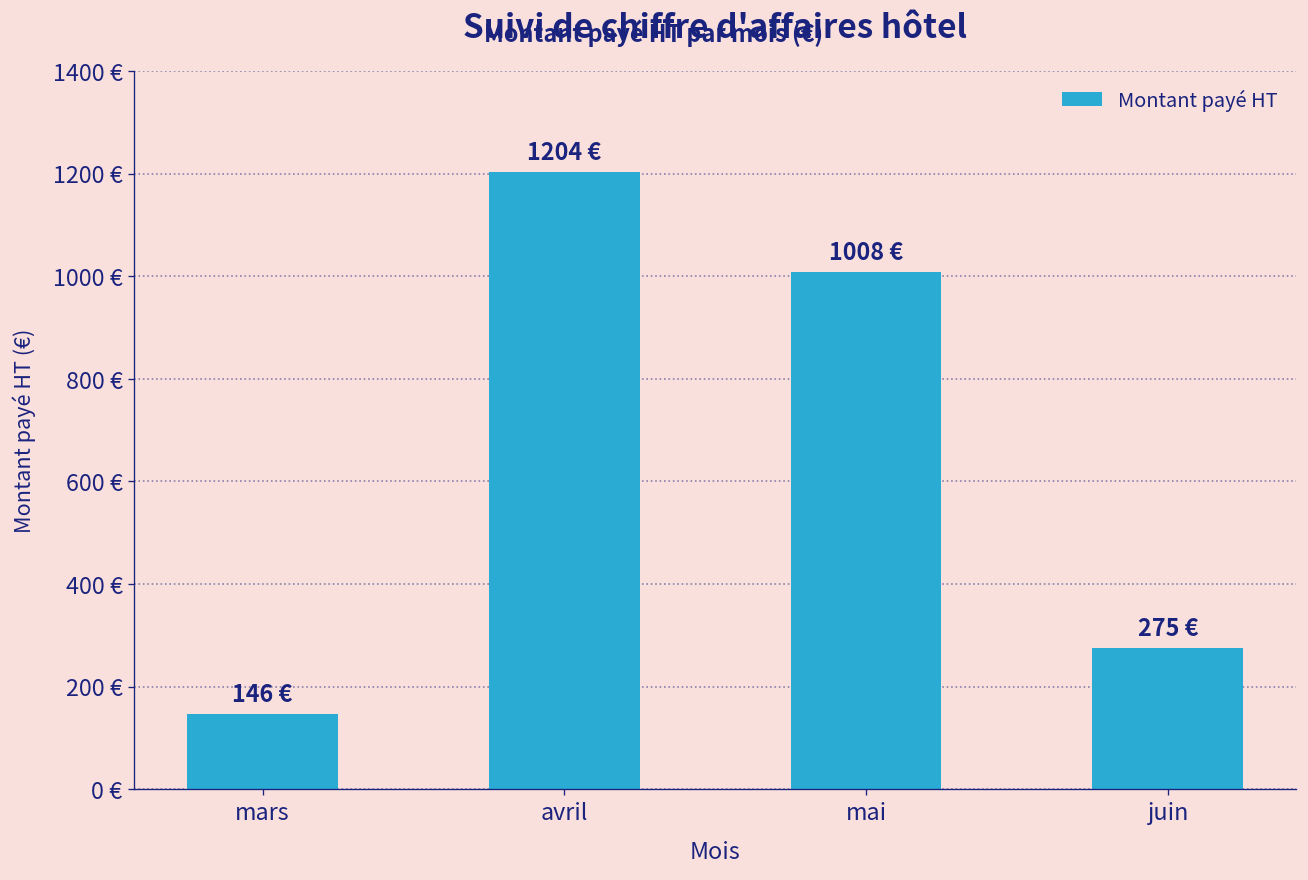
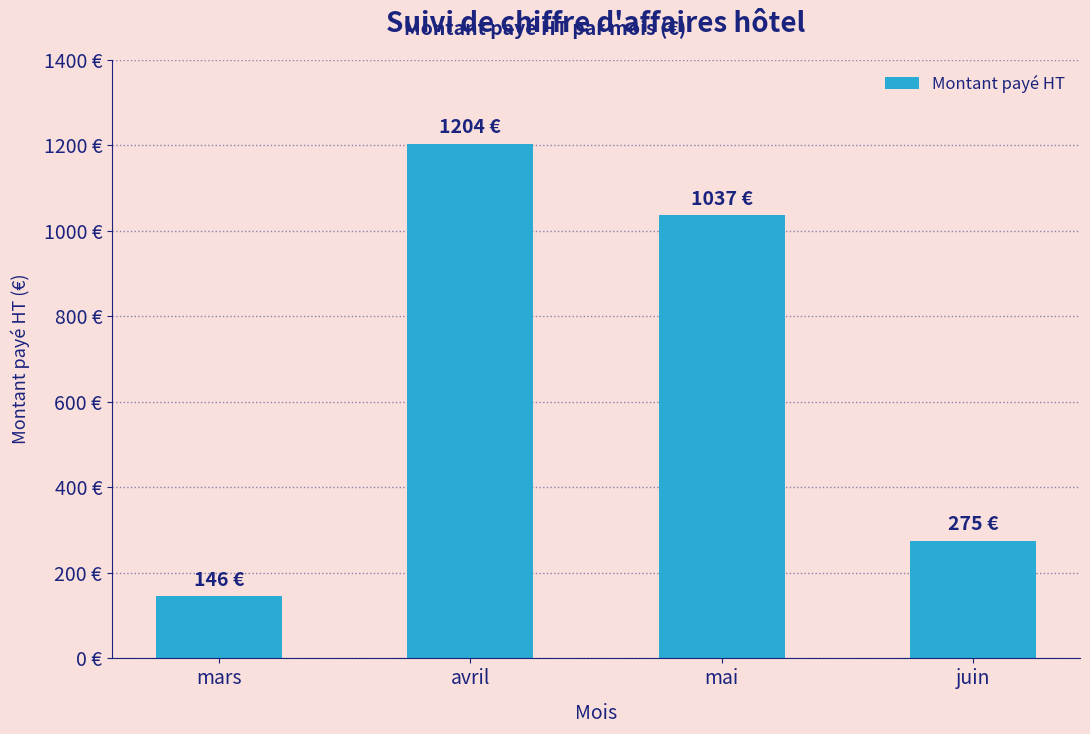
mai: 1008 -> 1037
